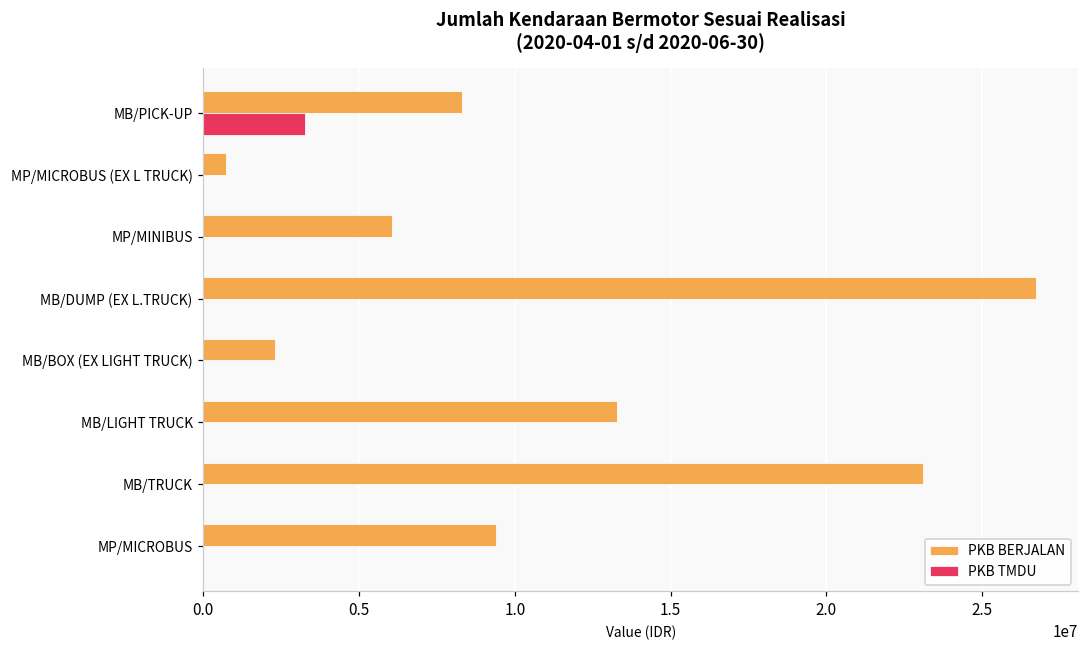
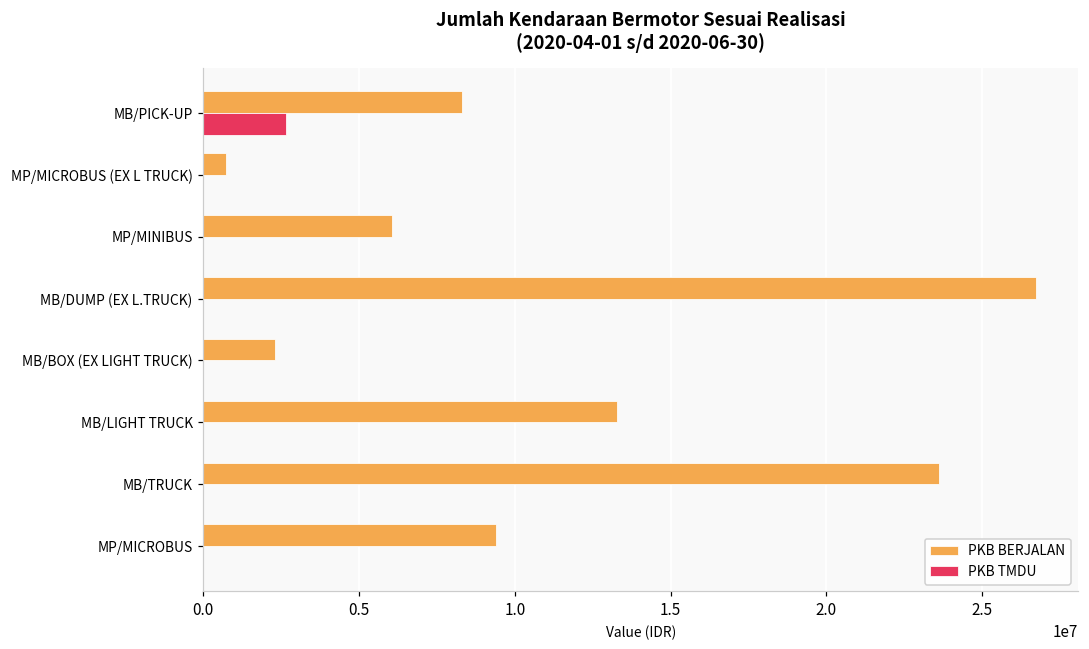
PKB TMDU, MB/PICK-UP: 3300000 -> 2700000
PKB BERJALAN, MB/TRUCK: 23100000 -> 23600000
